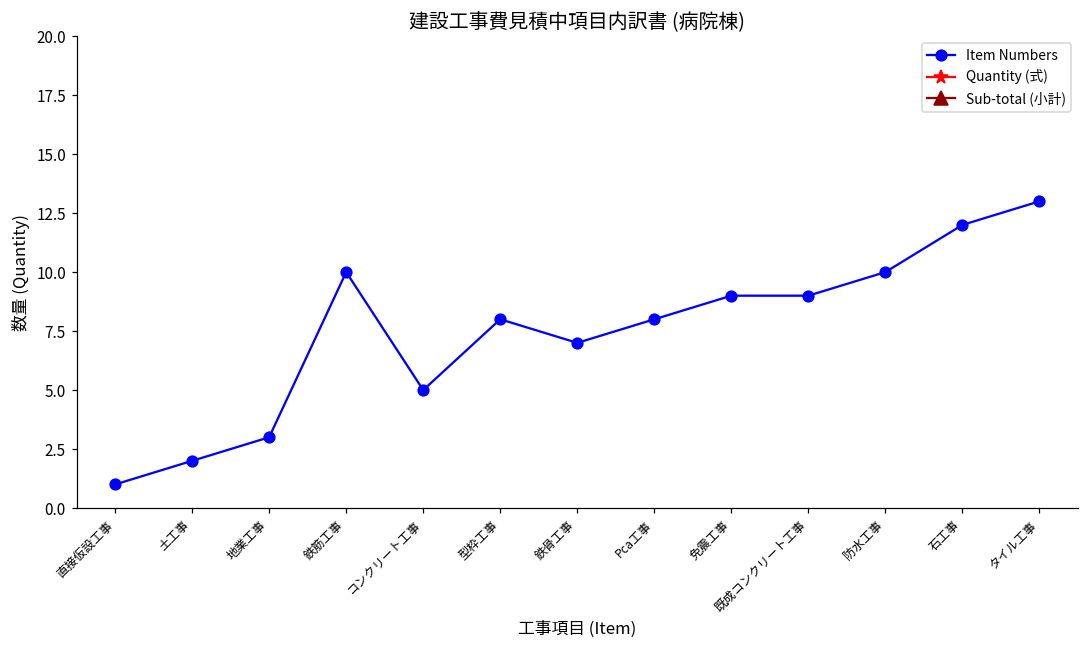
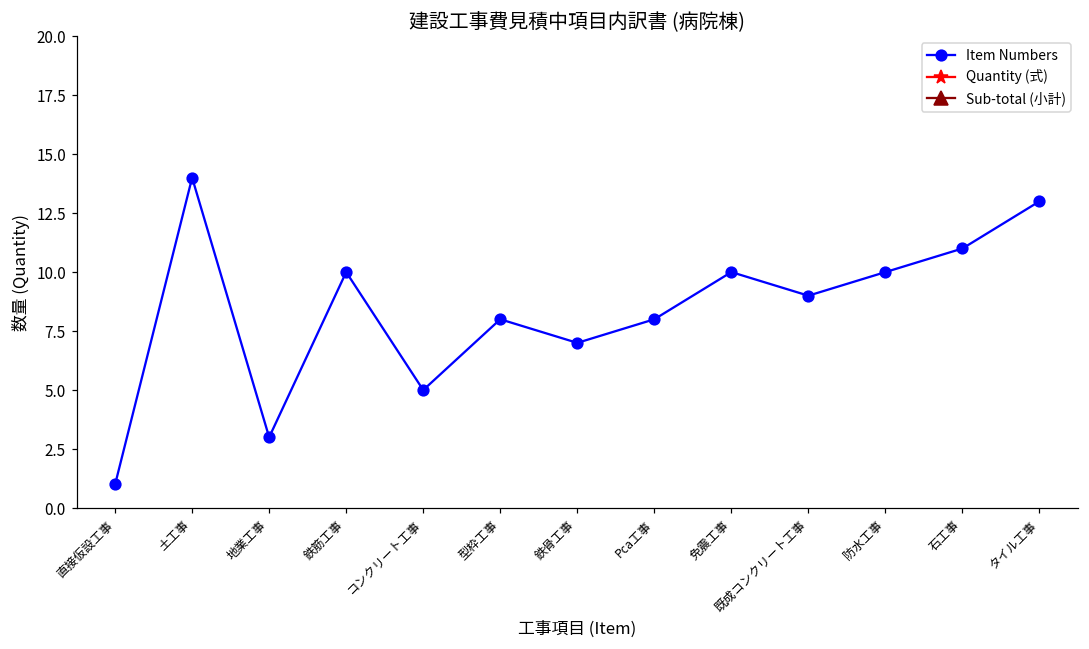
Item Numbers, 土工事: 2 -> 14
Item Numbers, 免震工事: 9 -> 10
Item Numbers, 石工事: 12 -> 11
